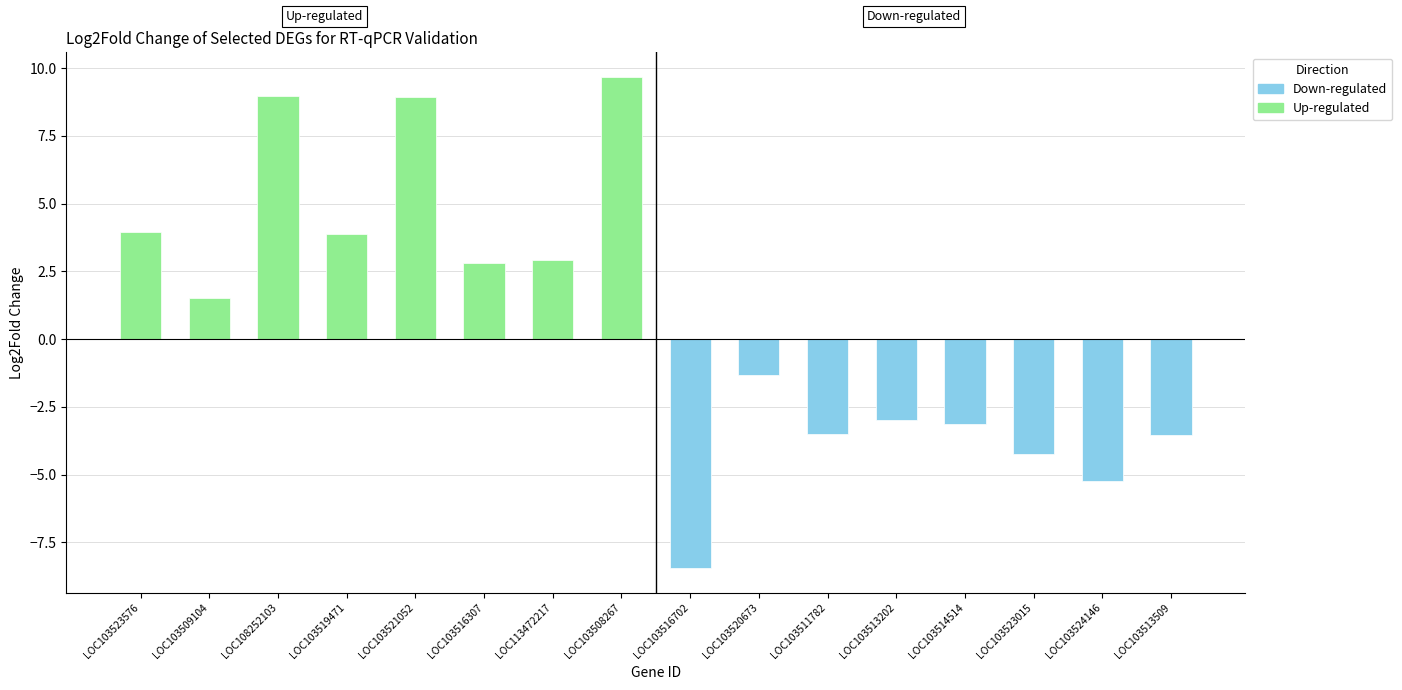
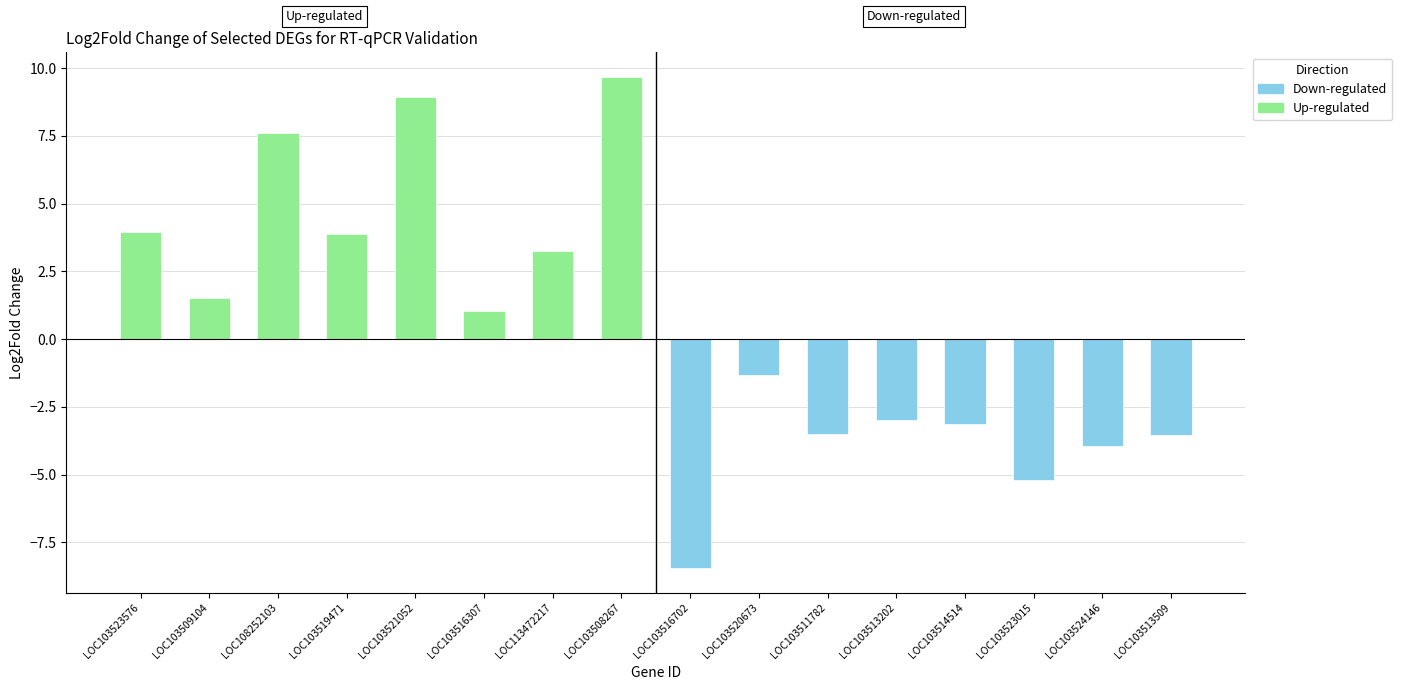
Up-regulated, LOC108252103: 9.0 -> 7.6
Up-regulated, LOC103516307: 2.8 -> 1.0
Up-regulated, LOC113472217: 2.9 -> 3.2
Down-regulated, LOC103523015: -4.3 -> -5.2
Down-regulated, LOC103524146: -5.2 -> -3.9
